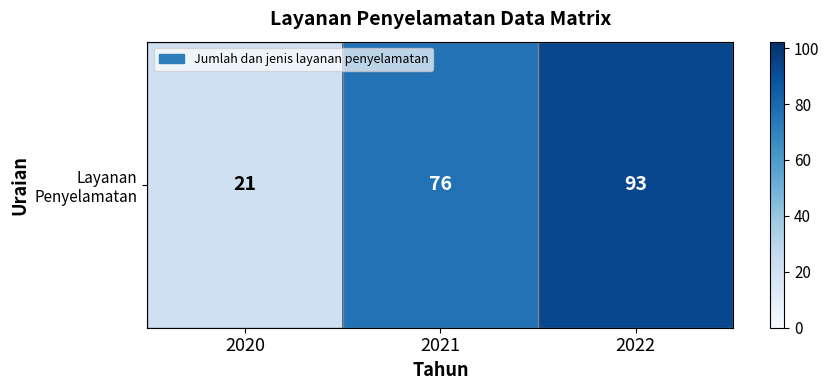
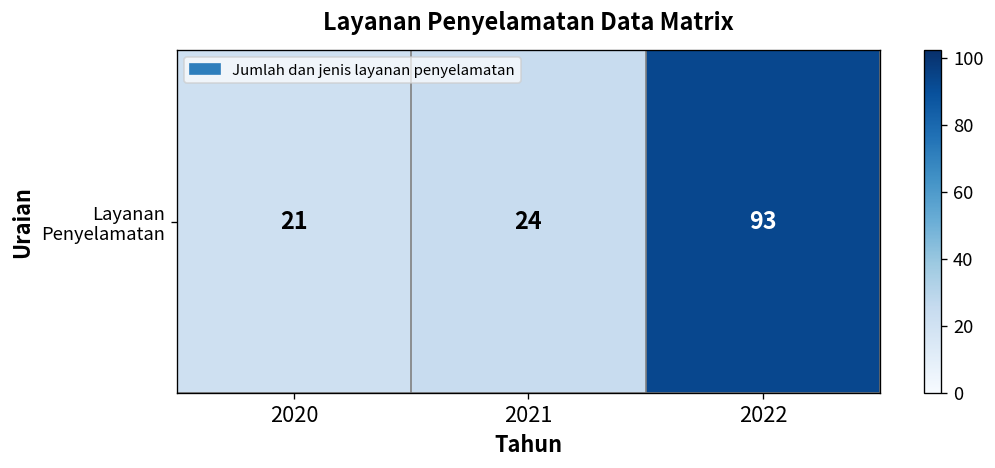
Layanan Penyelamatan, 2021: 76 -> 24
